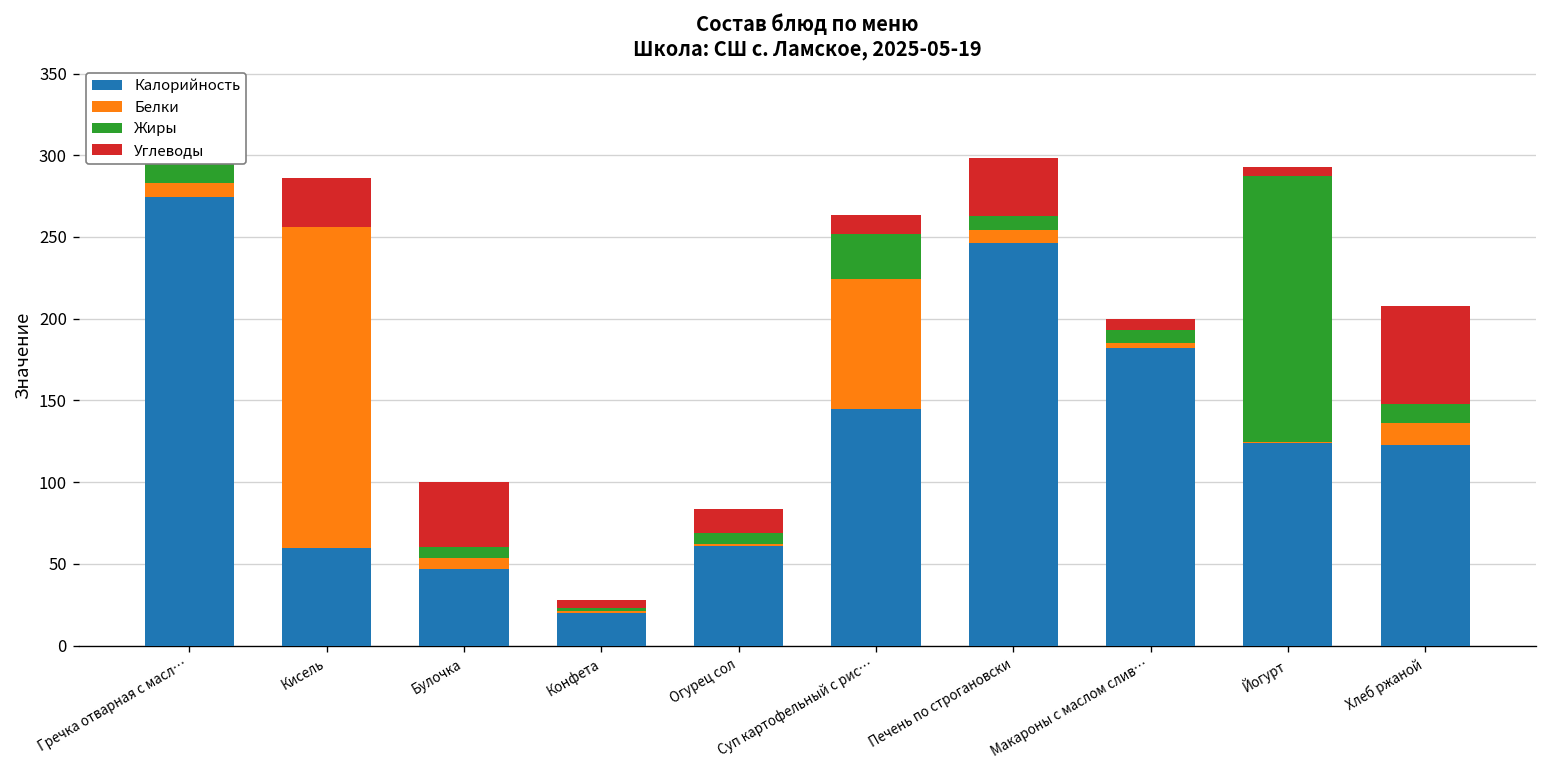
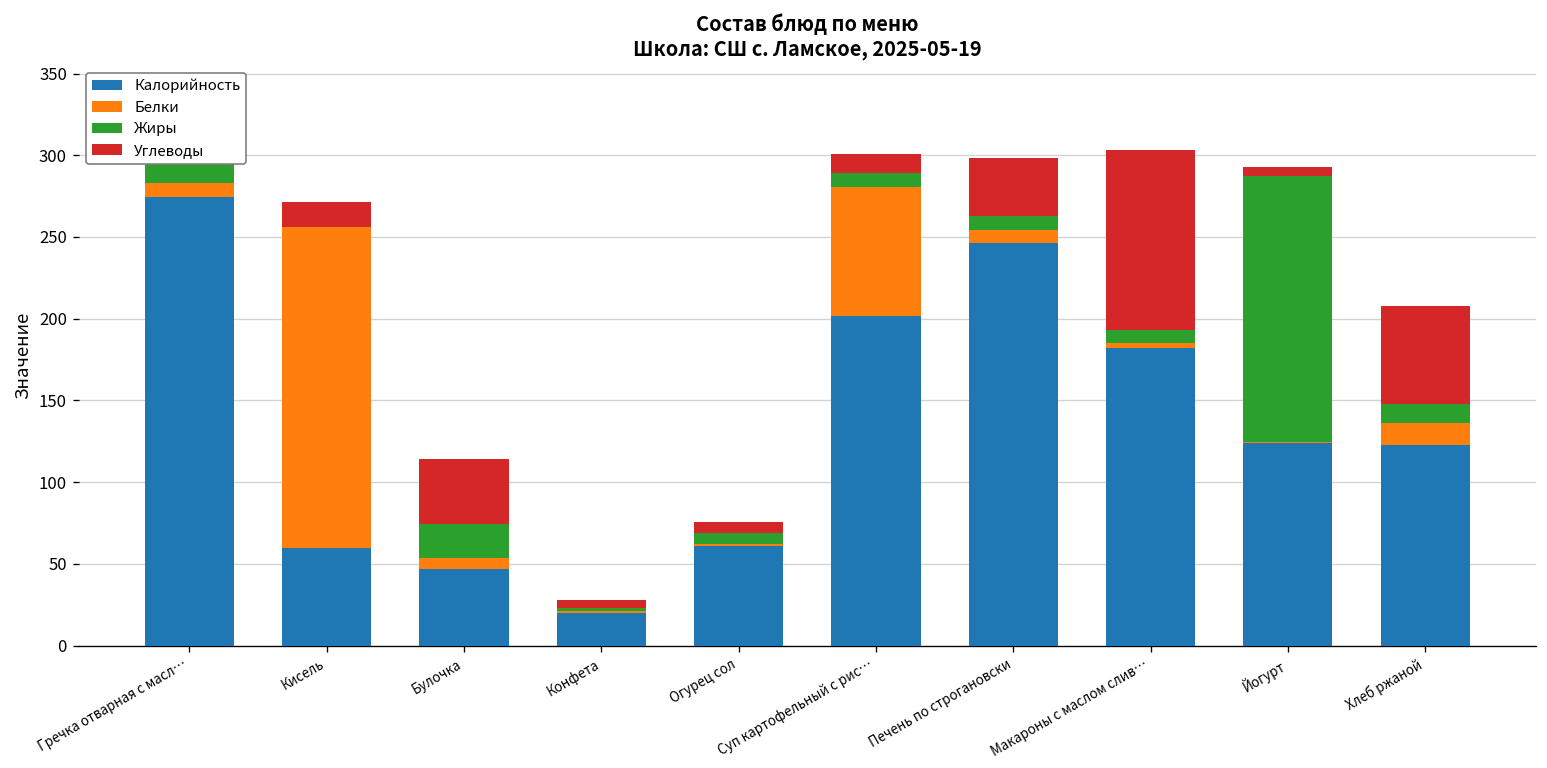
Углеводы, Кисель: 30 -> 15
Жиры, Булочка: 7 -> 21
Углеводы, Огурец сол: 15 -> 7
Калорийность, Суп картофельный с рис…: 145 -> 201
Жиры, Суп картофельный с рис…: 28 -> 9
Углеводы, Макароны с маслом слив…: 7 -> 110
